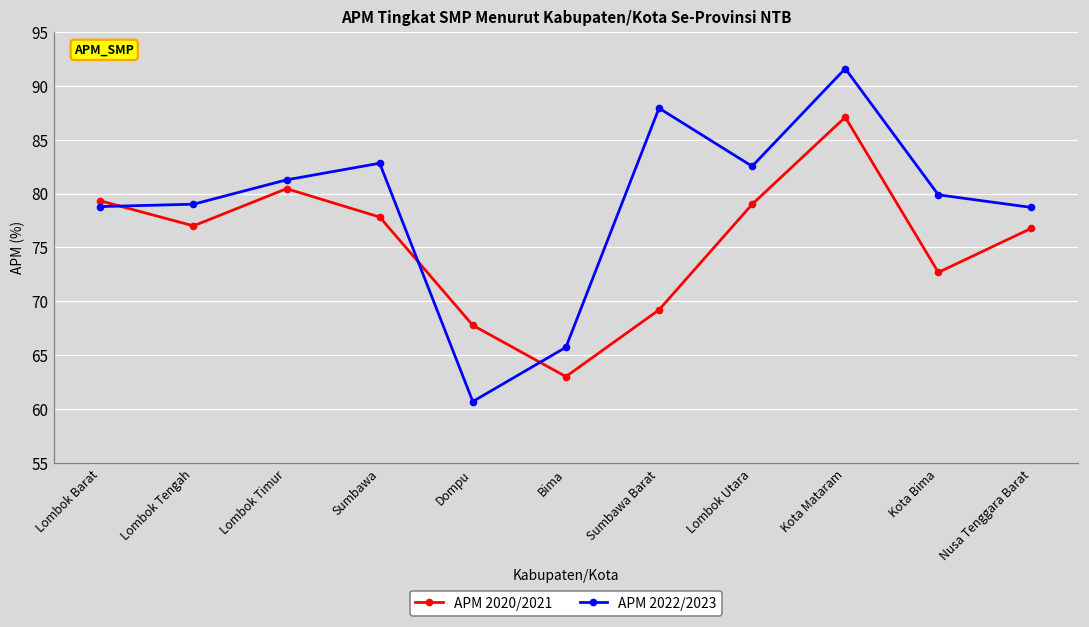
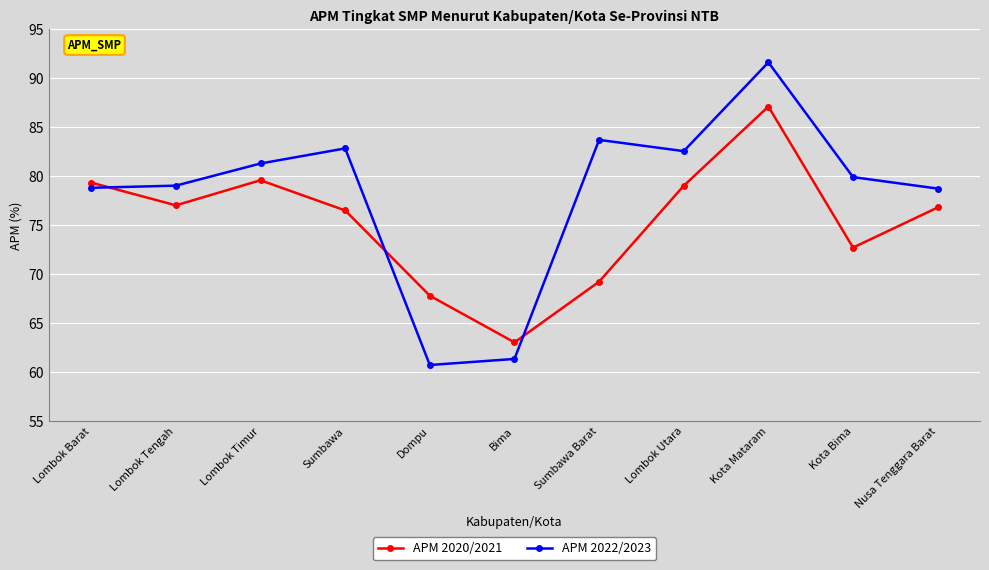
APM 2020/2021, Lombok Timur: 80.5 -> 79.6
APM 2020/2021, Sumbawa: 78 -> 76
APM 2022/2023, Bima: 66 -> 61
APM 2022/2023, Sumbawa Barat: 88 -> 84
